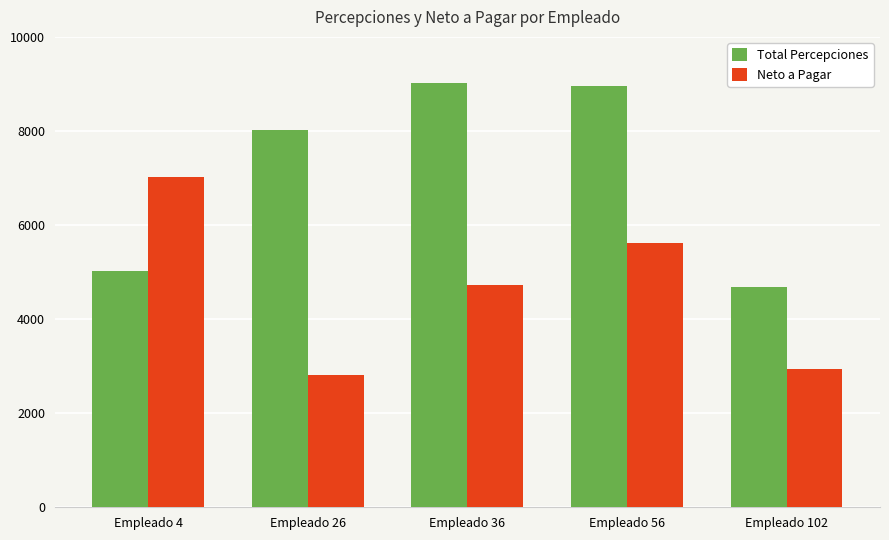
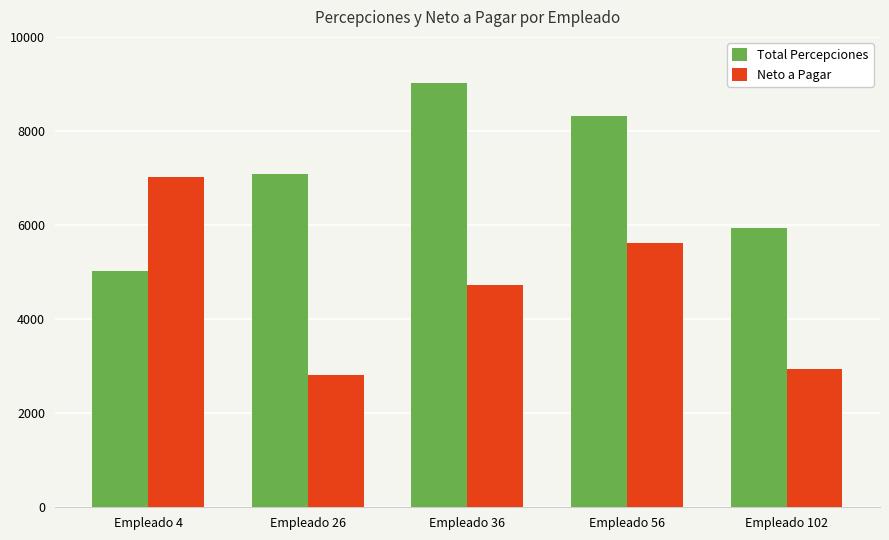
Total Percepciones, Empleado 26: 8000 -> 7100
Total Percepciones, Empleado 56: 8900 -> 8300
Total Percepciones, Empleado 102: 4700 -> 5900
